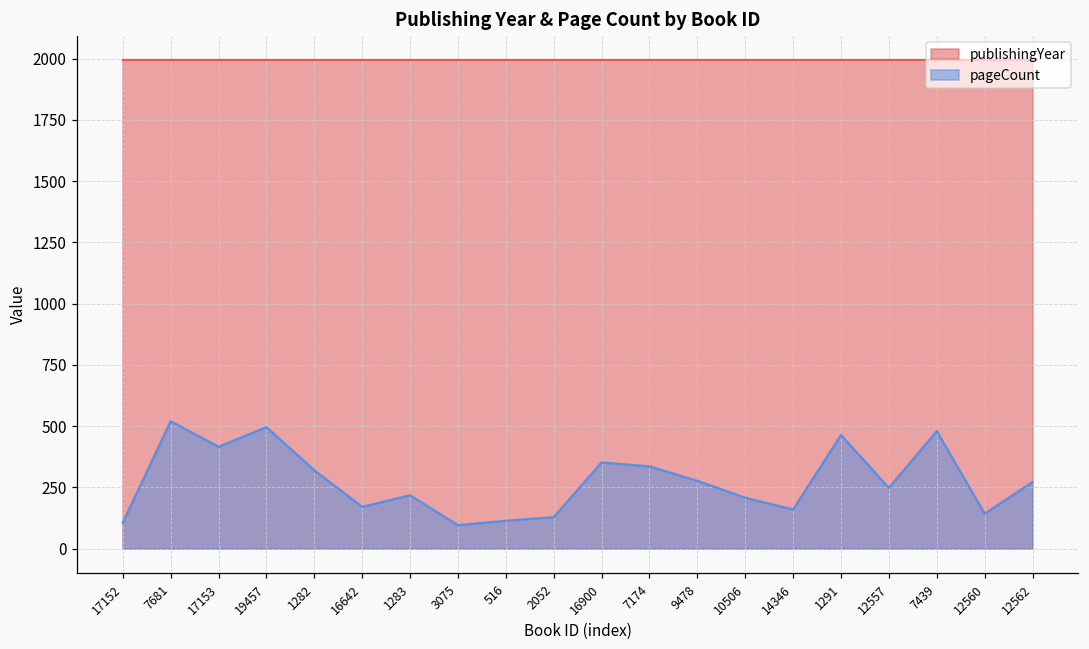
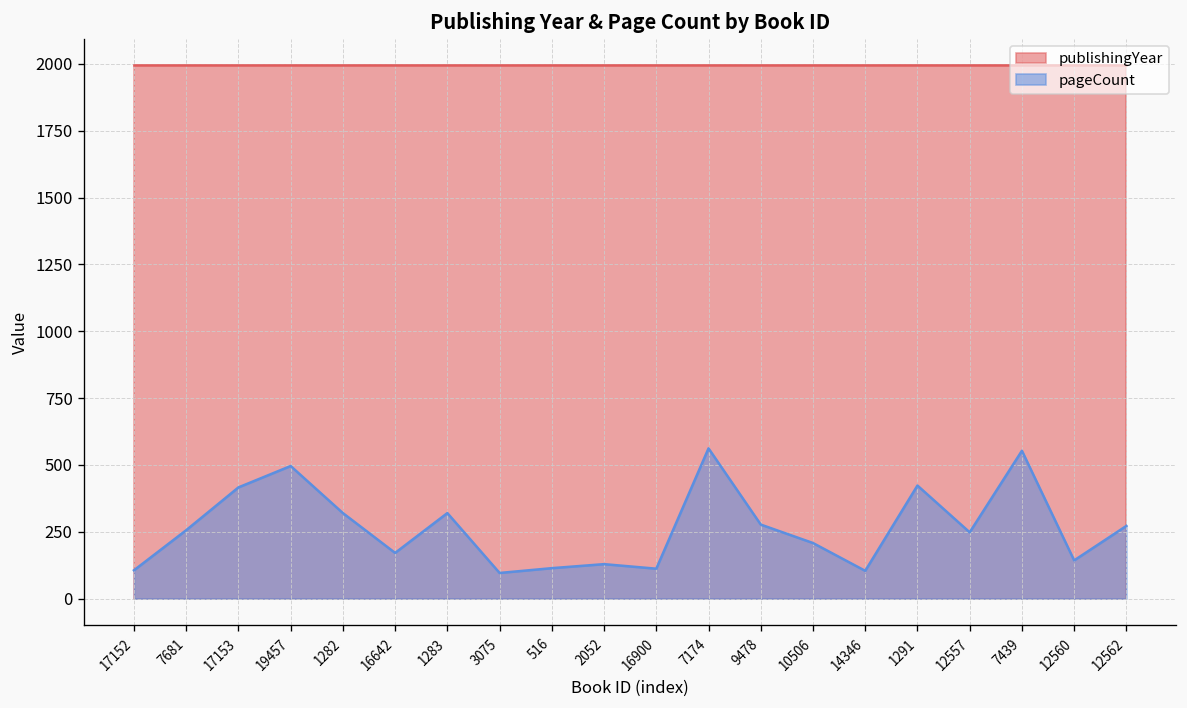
pageCount, 7681: 520 -> 260
pageCount, 1283: 220 -> 320
pageCount, 16900: 350 -> 110
pageCount, 7174: 340 -> 560
pageCount, 14346: 160 -> 100
pageCount, 1291: 460 -> 420
pageCount, 7439: 480 -> 550
